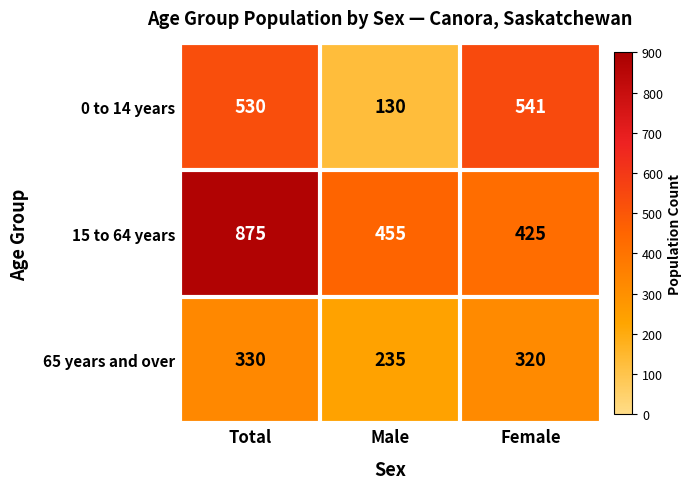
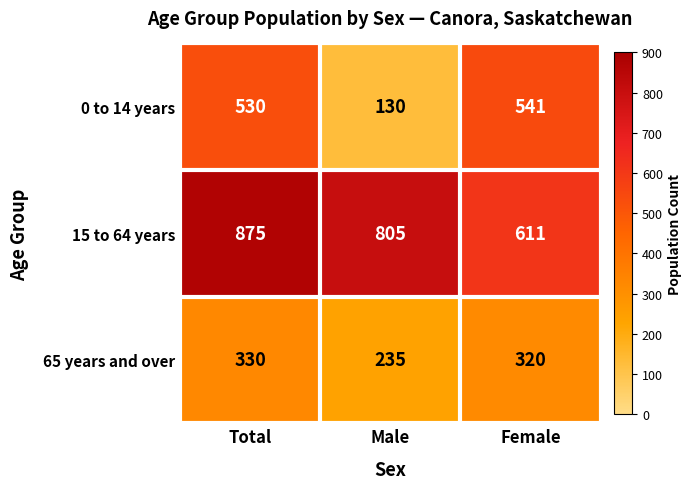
15 to 64 years, Male: 455 -> 805
15 to 64 years, Female: 425 -> 611
